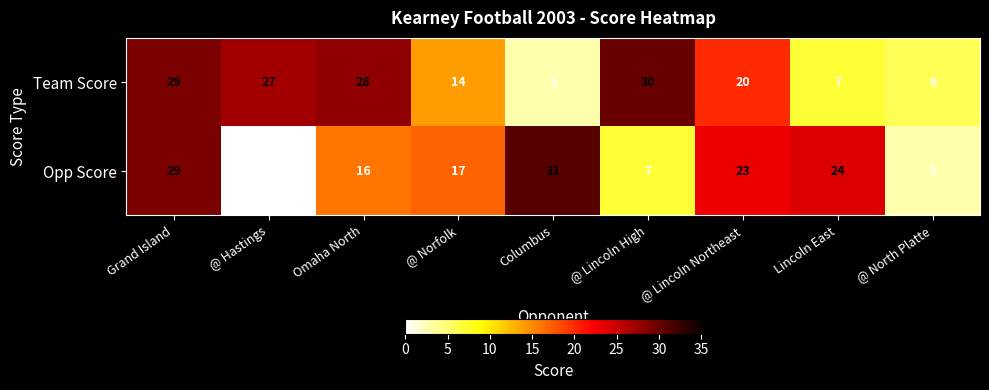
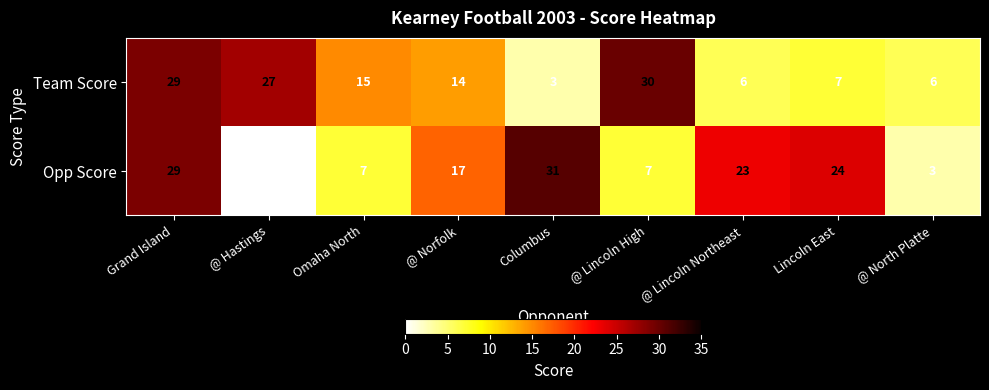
Team Score, Omaha North: 28 -> 15
Team Score, @ Lincoln Northeast: 20 -> 6
Opp Score, Omaha North: 16 -> 7
